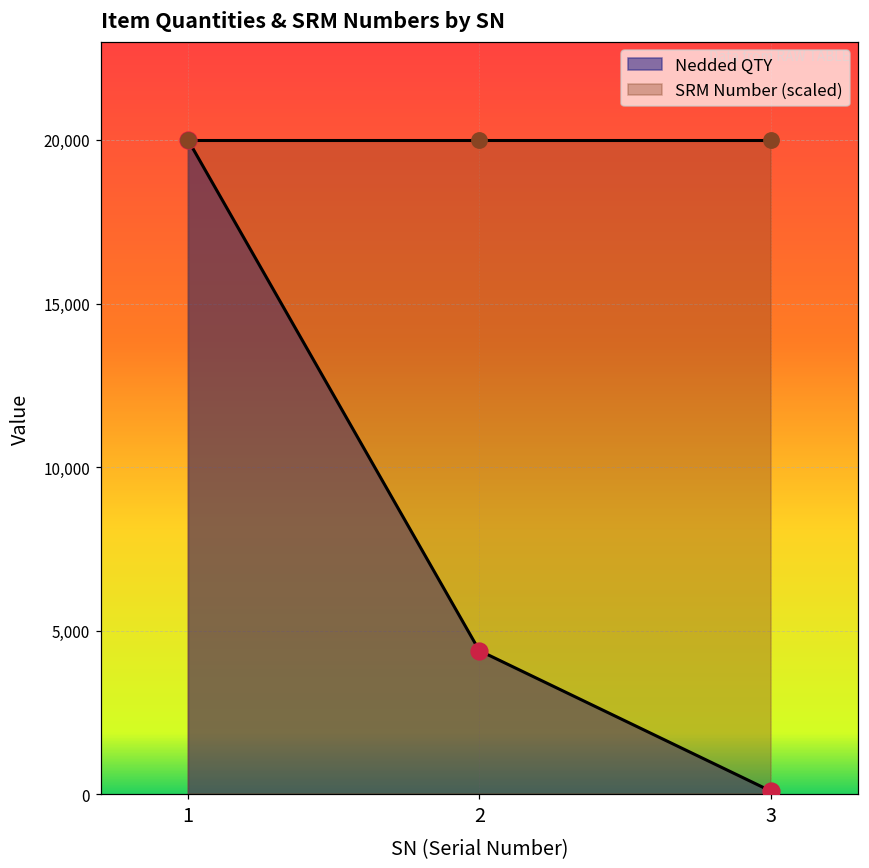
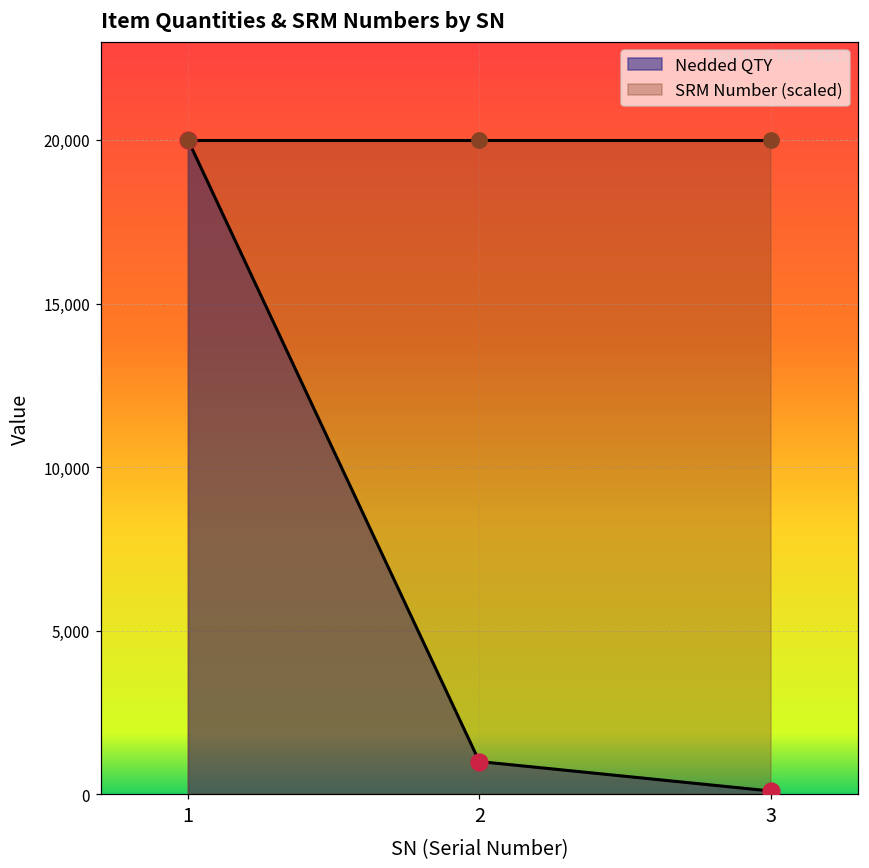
Nedded QTY, 2: 4,400 -> 1,000
